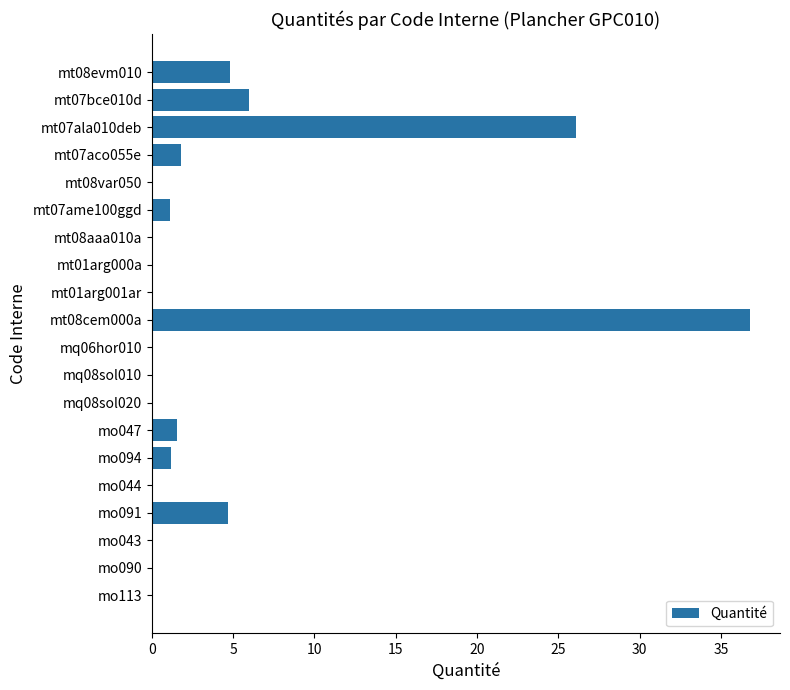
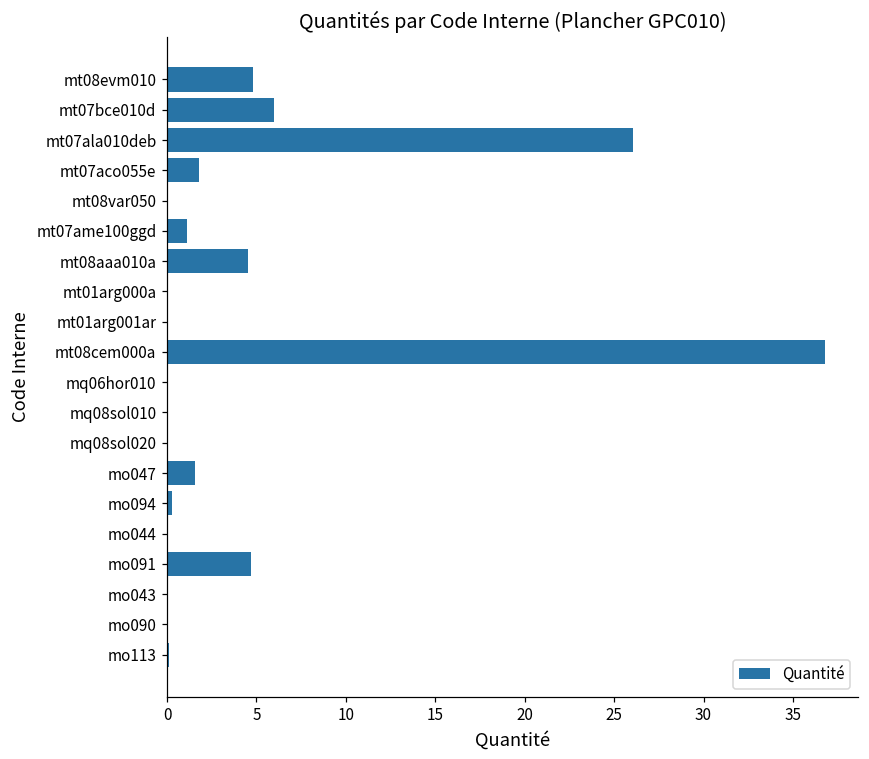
mt08aaa010a: 0.0 -> 4.5
mo094: 1.2 -> 0.3
